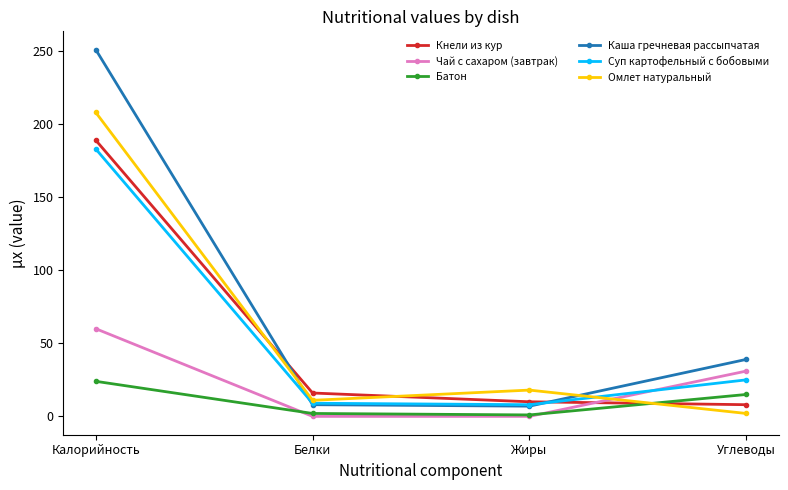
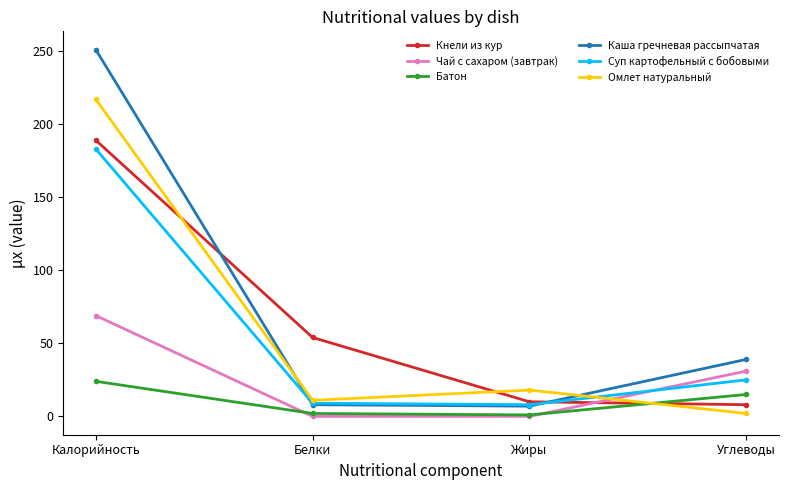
Чай с сахаром (завтрак), Калорийность: 60 -> 69
Омлет натуральный, Калорийность: 208 -> 217
Кнели из кур, Белки: 16 -> 54
